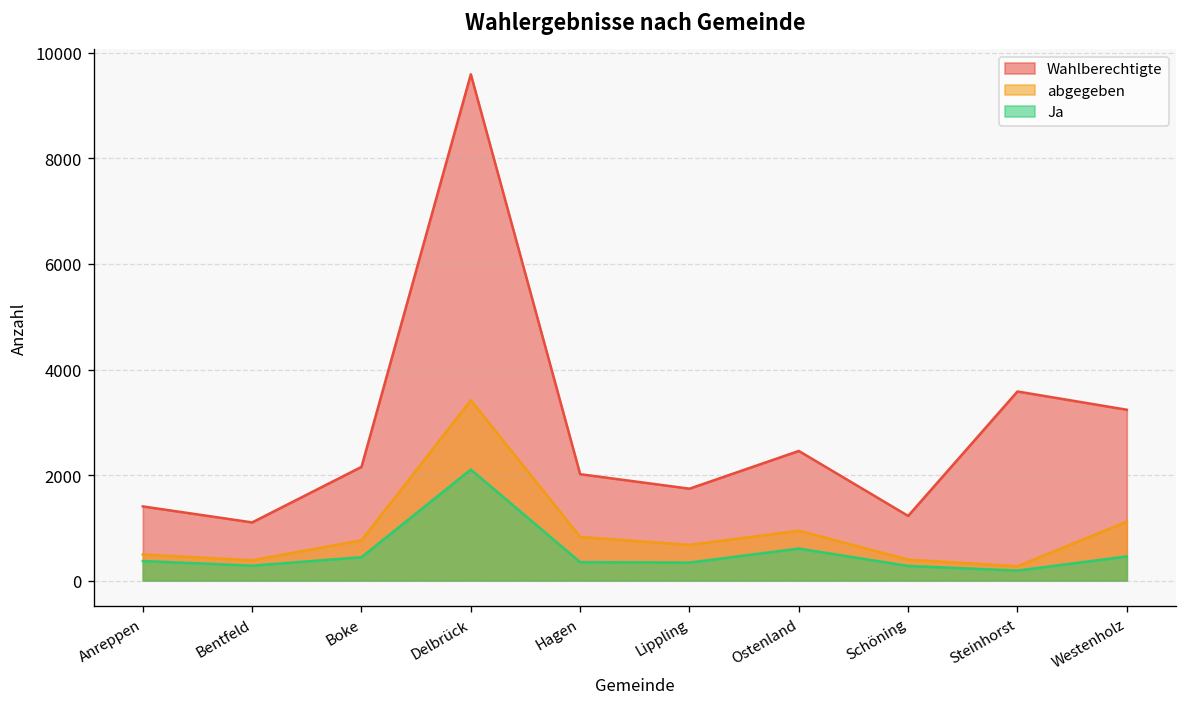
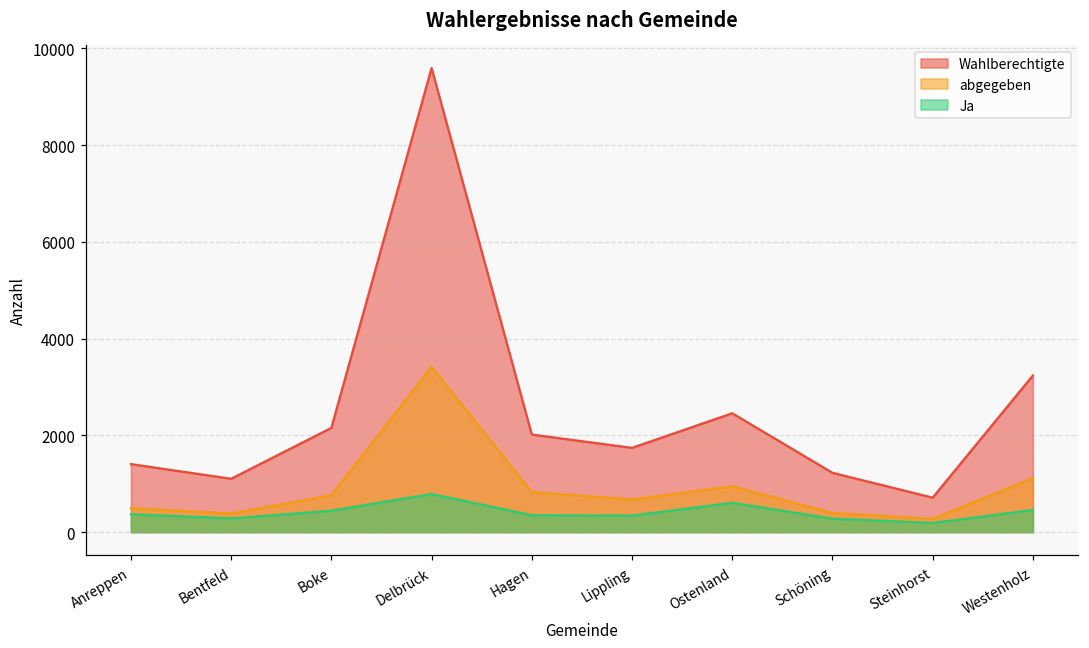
Ja, Delbrück: 2100 -> 800
Wahlberechtigte, Steinhorst: 3600 -> 700
